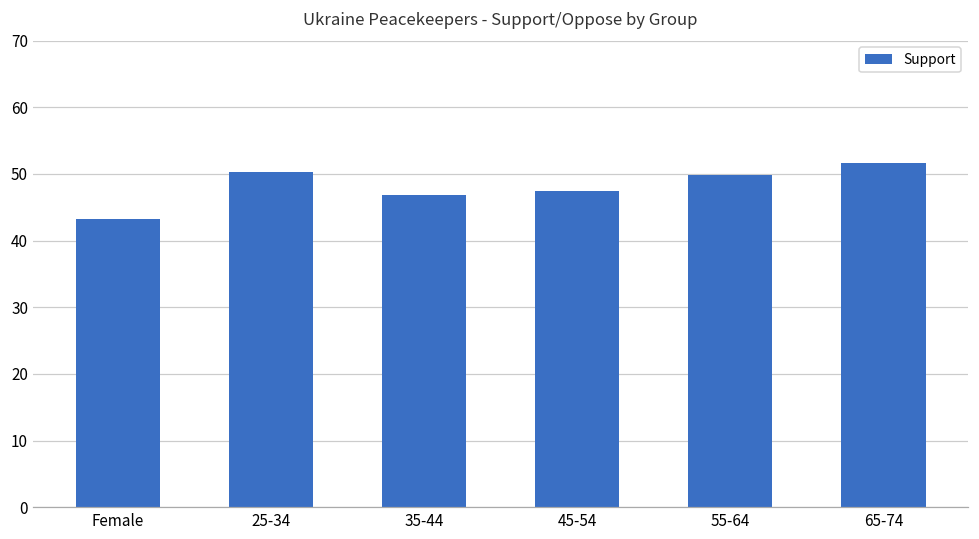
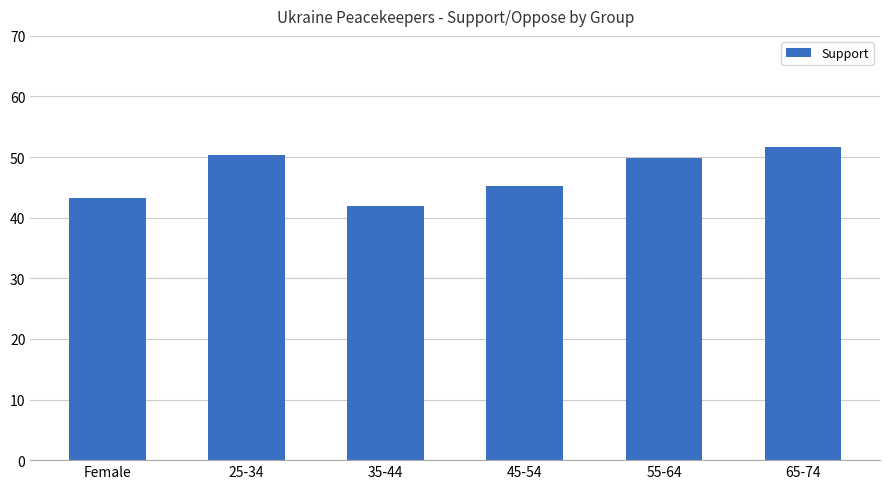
35-44: 47 -> 42
45-54: 47 -> 45
